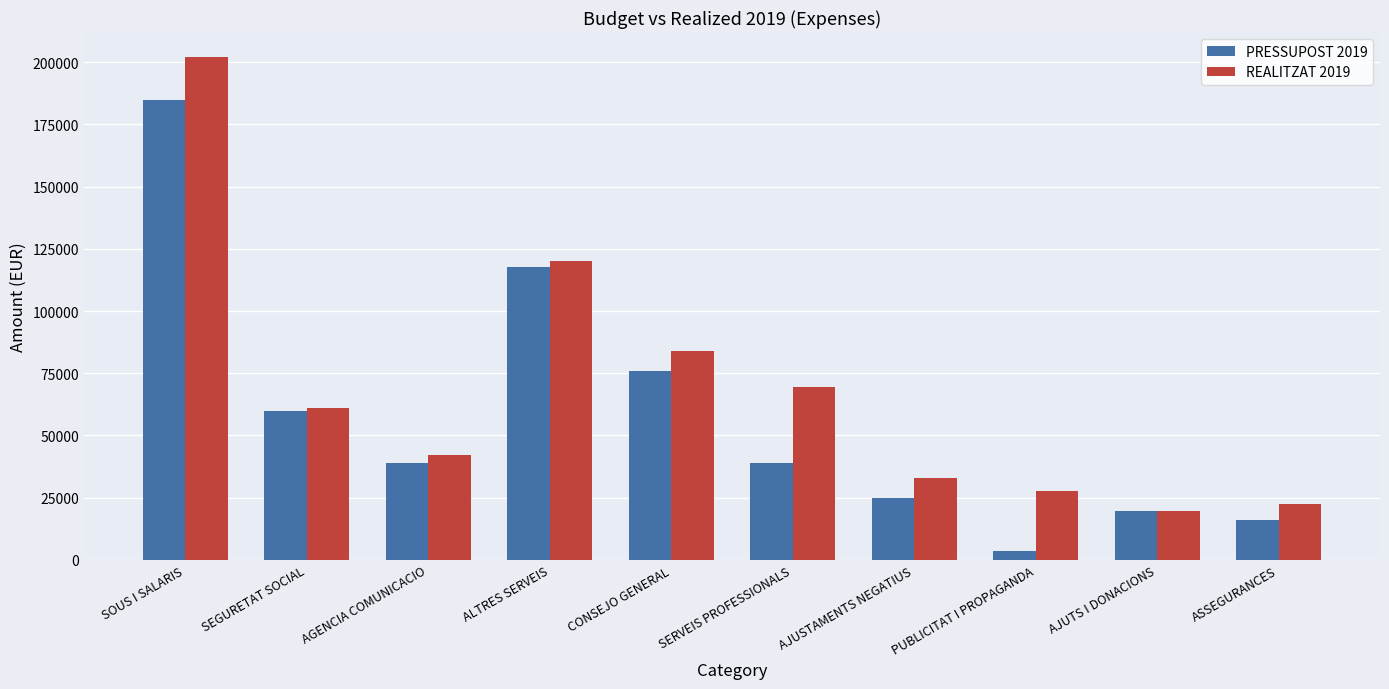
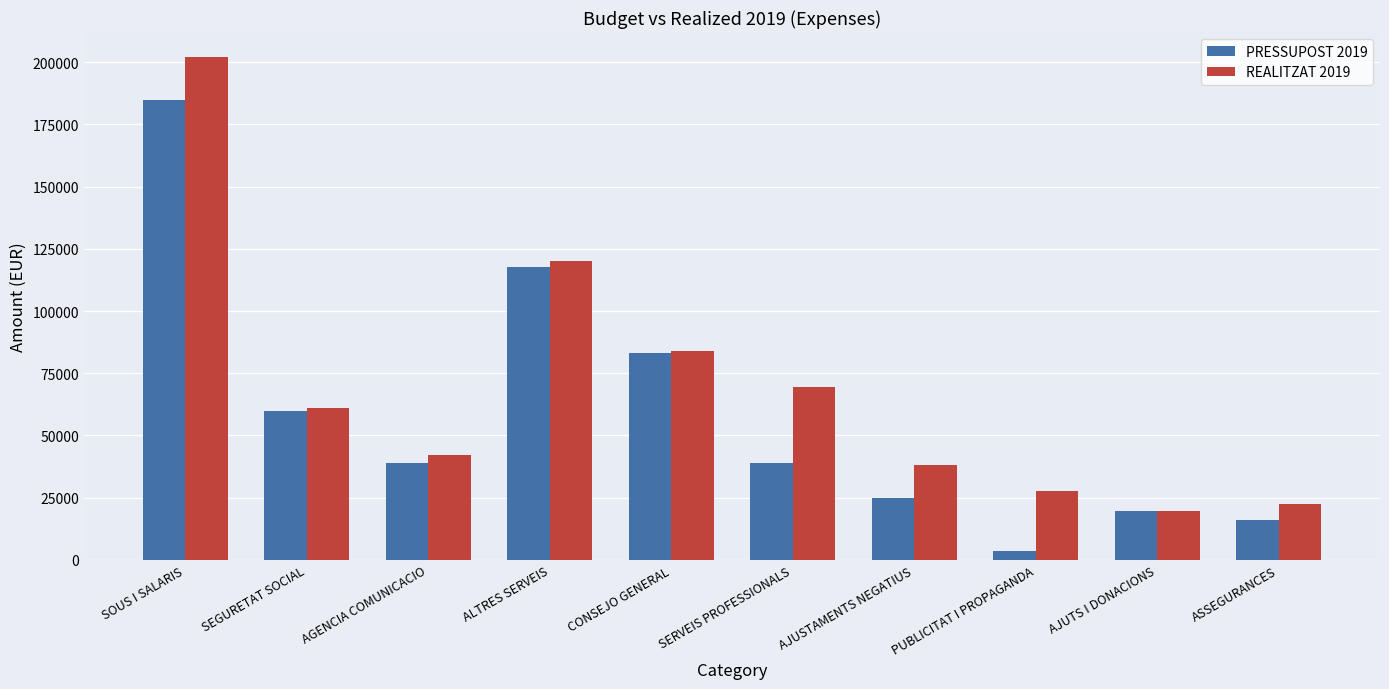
PRESSUPOST 2019, CONSEJO GENERAL: 76000 -> 83000
REALITZAT 2019, AJUSTAMENTS NEGATIUS: 33000 -> 38000
